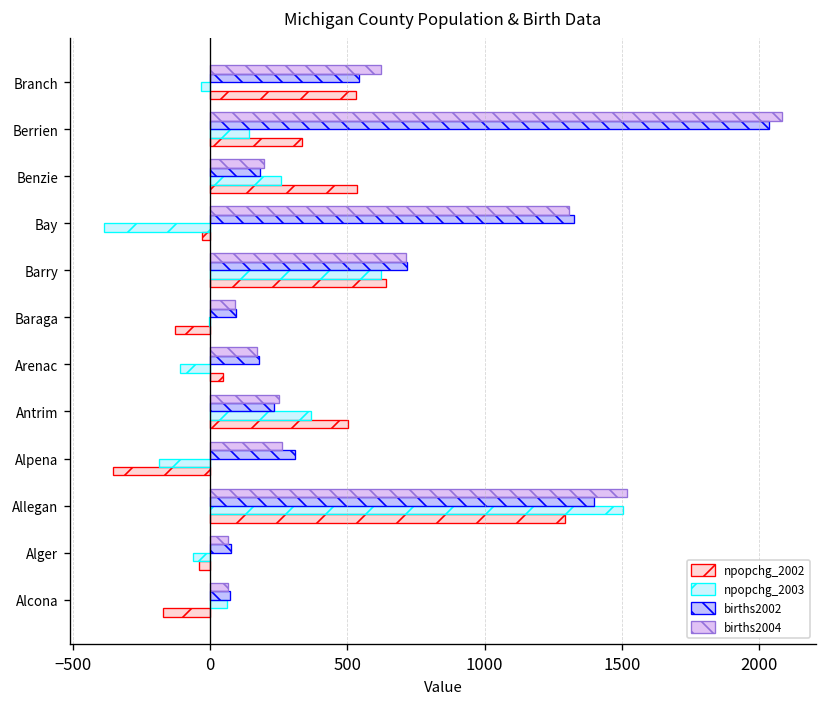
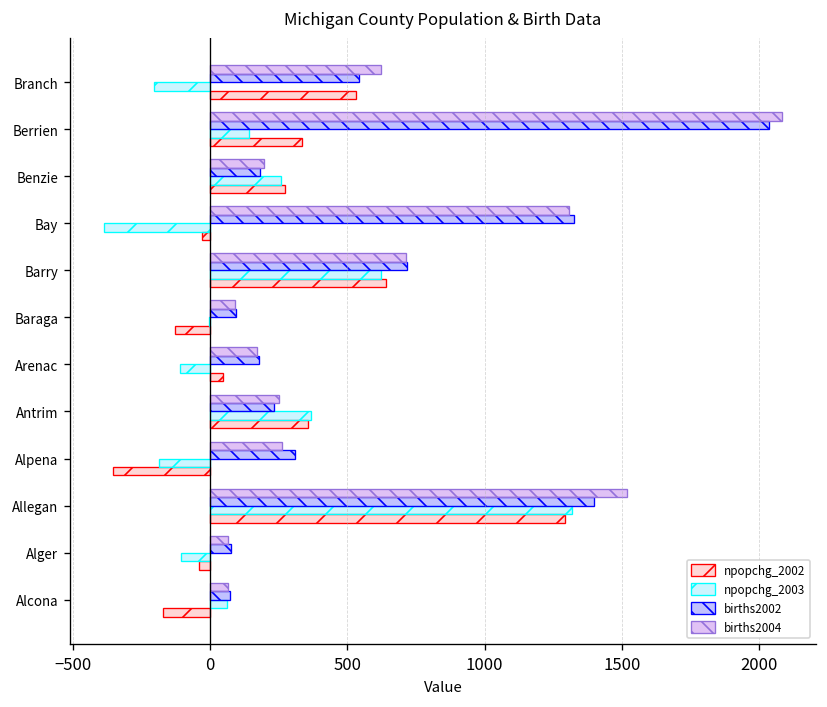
npopchg_2003, Branch: -40 -> -200
npopchg_2002, Benzie: 540 -> 270
npopchg_2002, Antrim: 500 -> 360
npopchg_2003, Allegan: 1510 -> 1320
npopchg_2003, Alger: -60 -> -110
